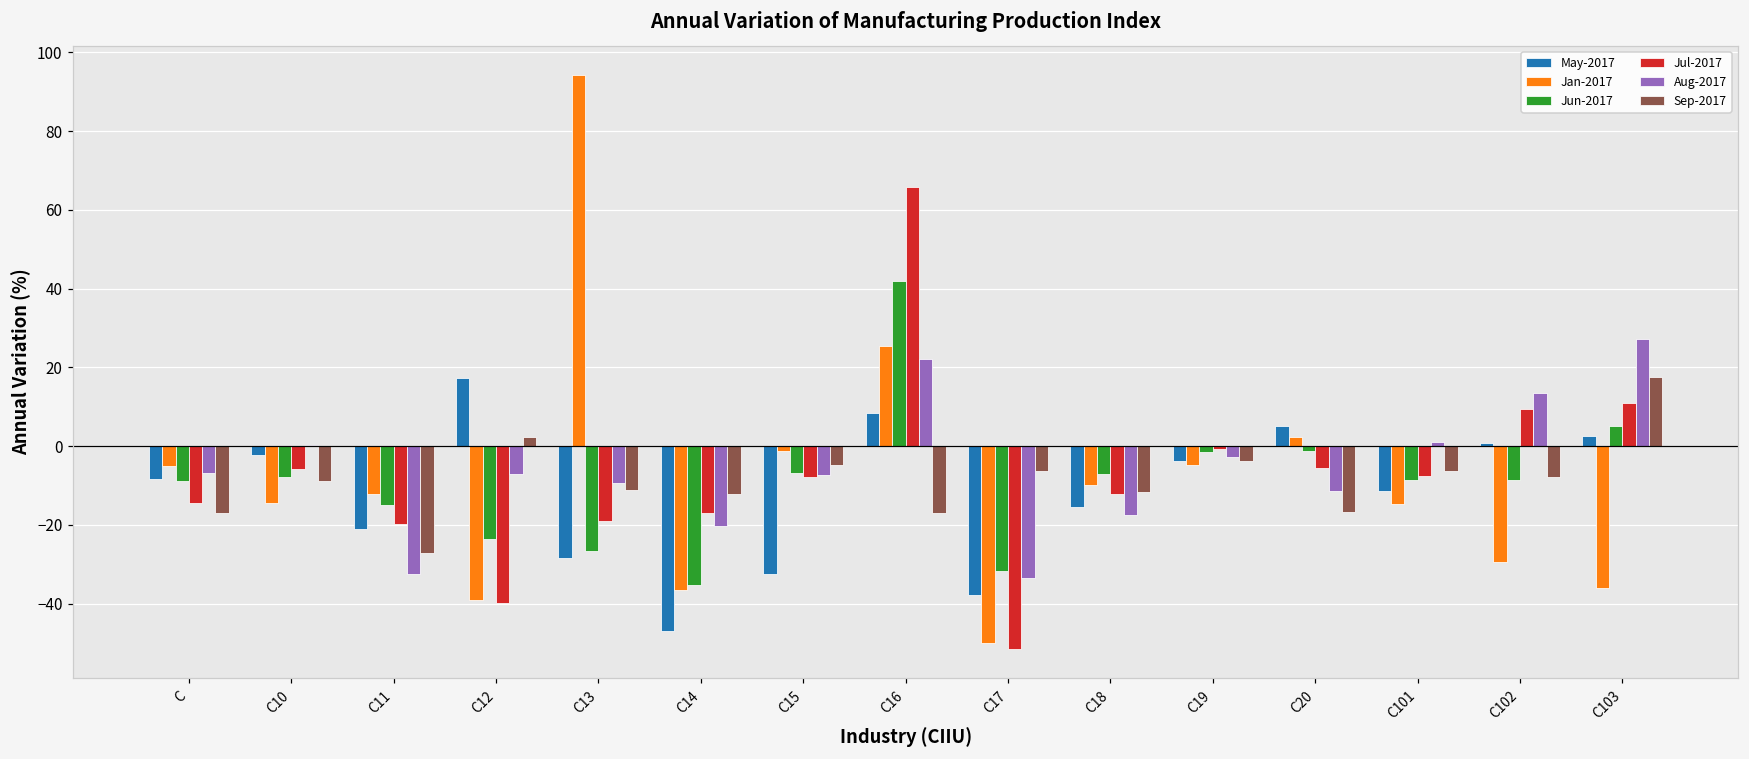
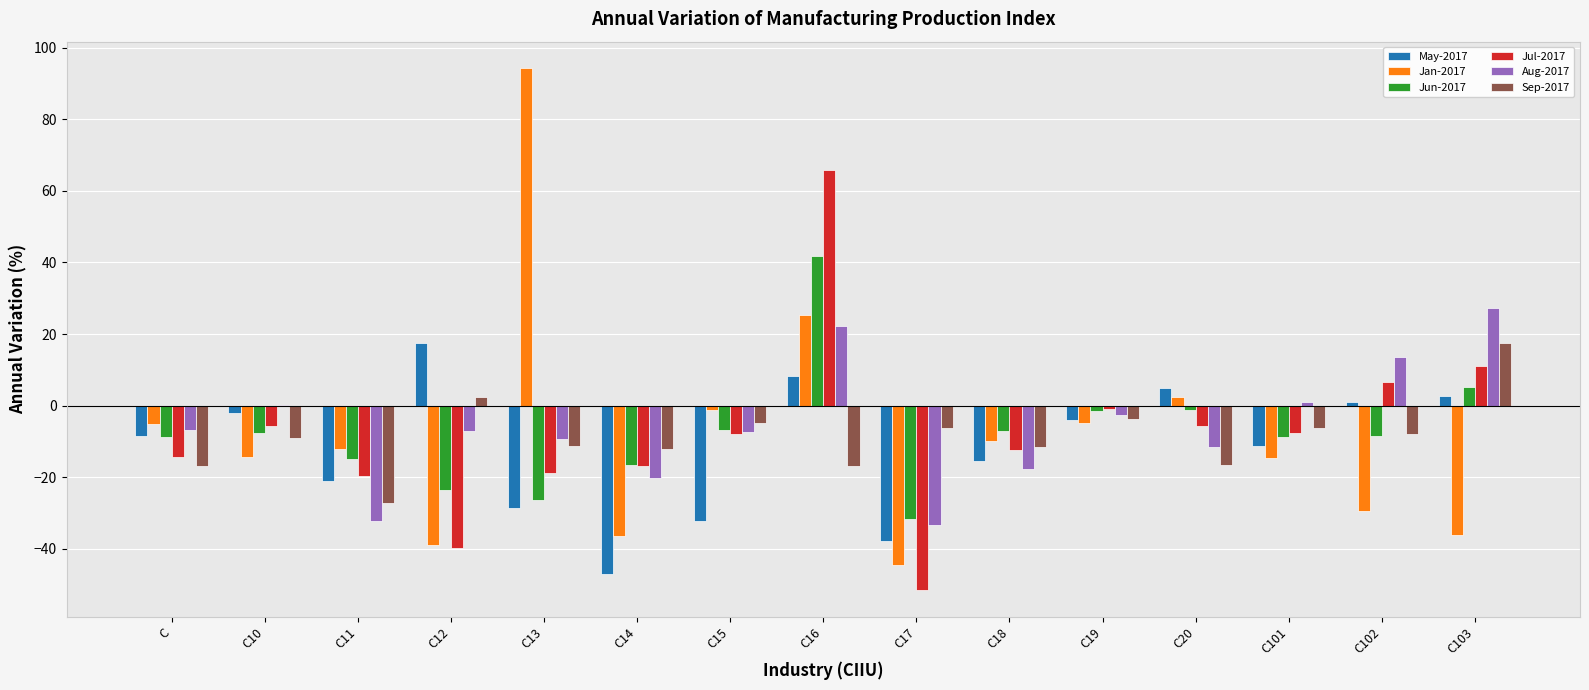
Jun-2017, C14: -35 -> -17
Jan-2017, C17: -50 -> -45
Jul-2017, C102: 10 -> 7
